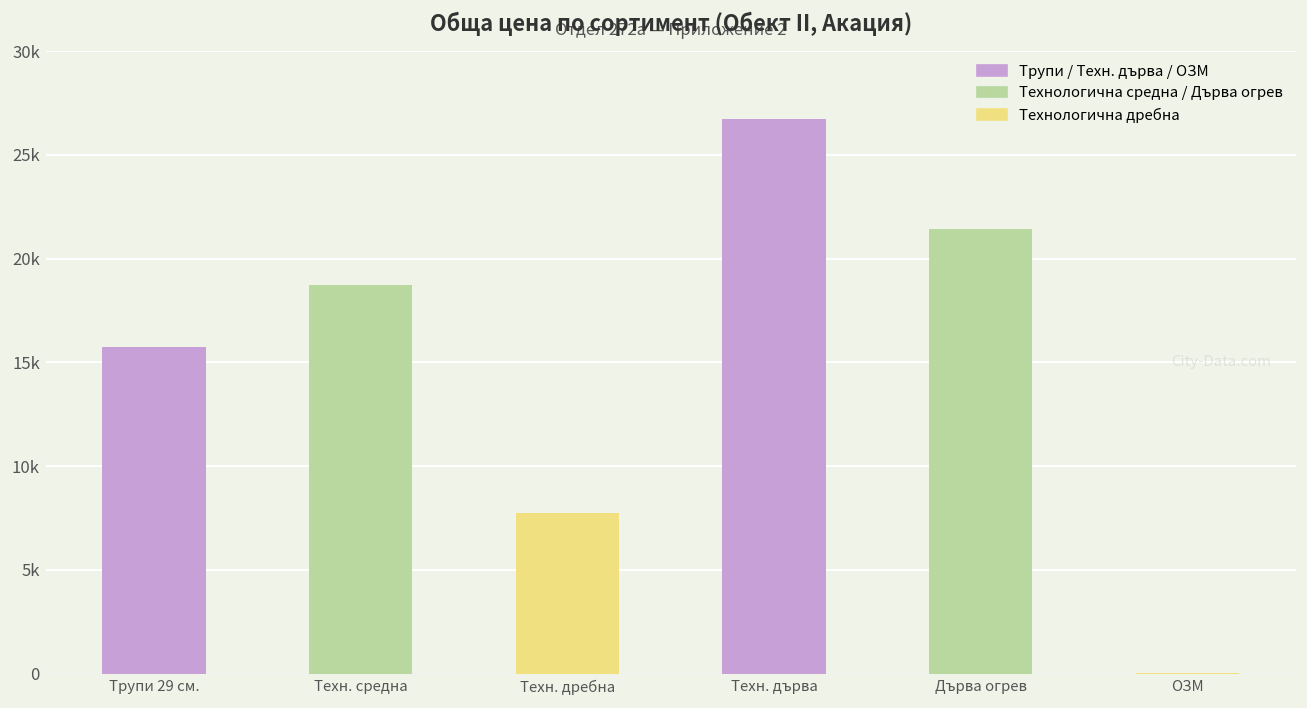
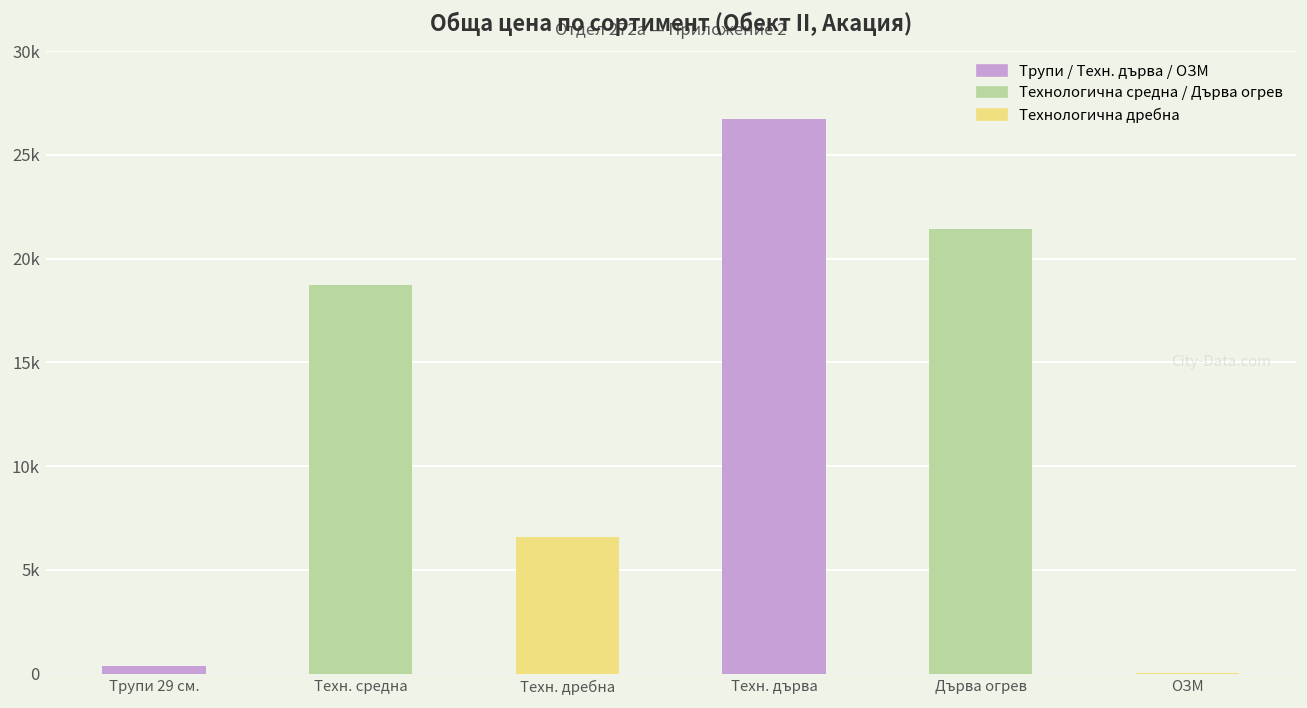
Трупи 29 см.: 15800 -> 400
Техн. дребна: 7800 -> 6600
